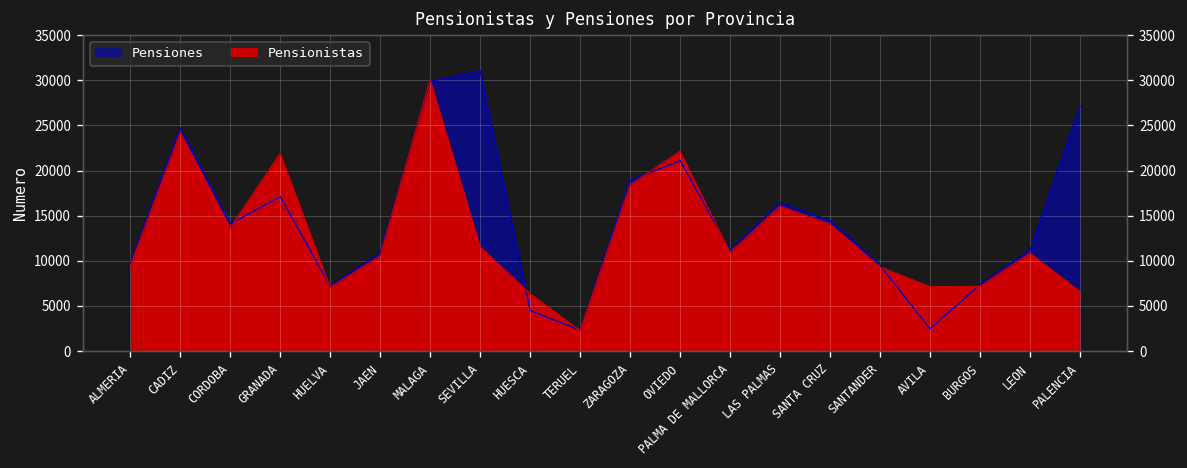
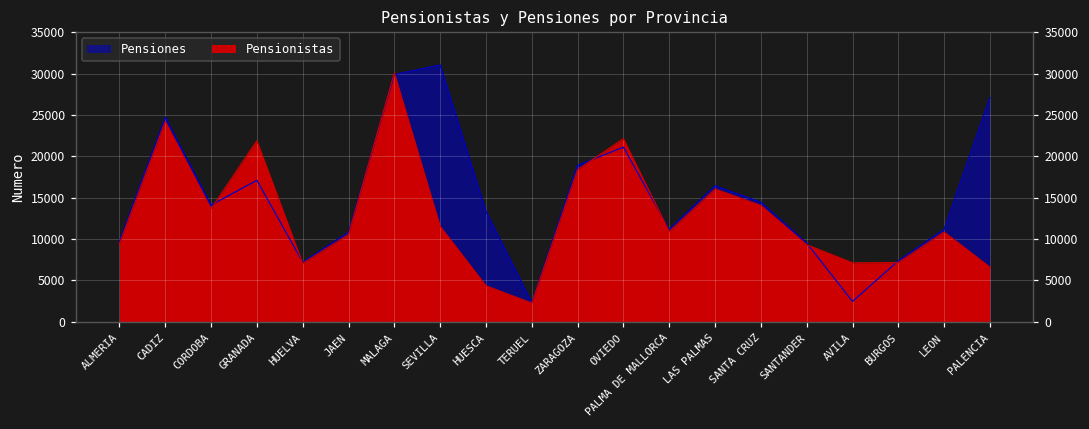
Pensiones, HUESCA: 4000 -> 13000
Pensionistas, HUESCA: 6000 -> 4000
